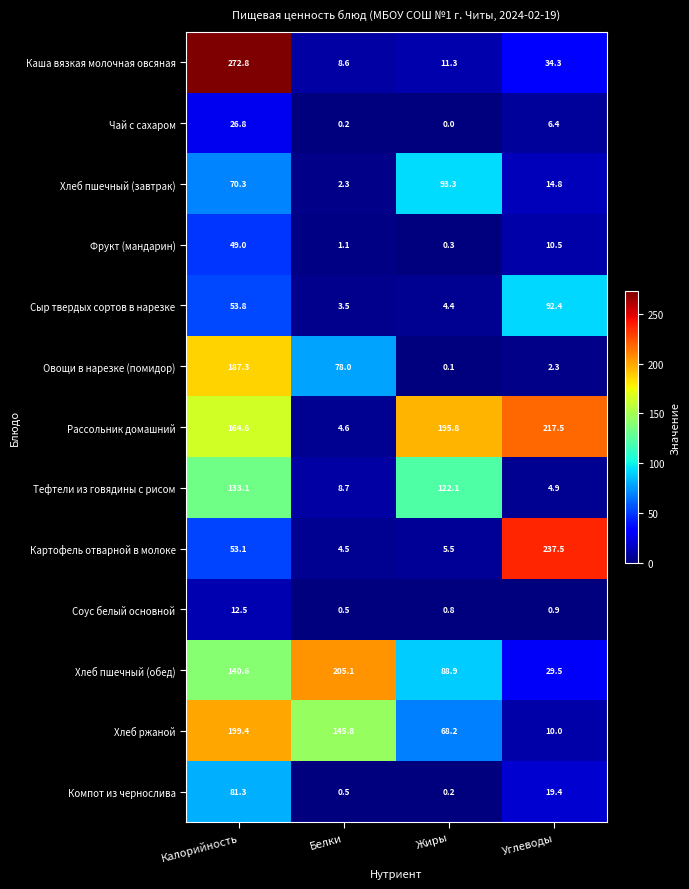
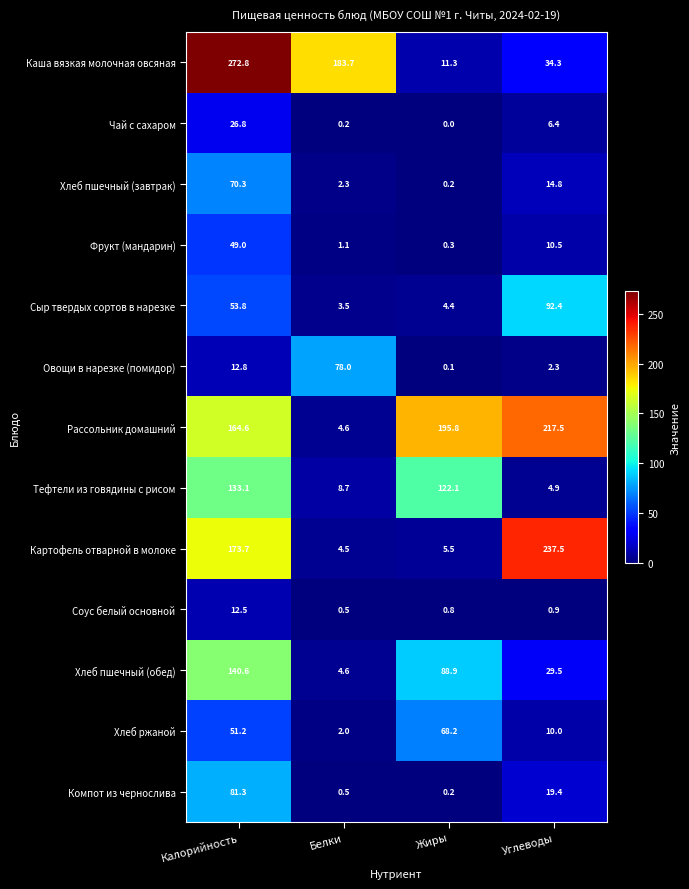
Каша вязкая молочная овсяная, Белки: 8.6 -> 183.7
Хлеб пшечный (завтрак), Жиры: 93.3 -> 0.2
Овощи в нарезке (помидор), Калорийность: 187.3 -> 12.8
Картофель отварной в молоке, Калорийность: 53.1 -> 173.7
Хлеб пшечный (обед), Белки: 205.1 -> 4.6
Хлеб ржаной, Калорийность: 199.4 -> 51.2
Хлеб ржаной, Белки: 145.8 -> 2.0
